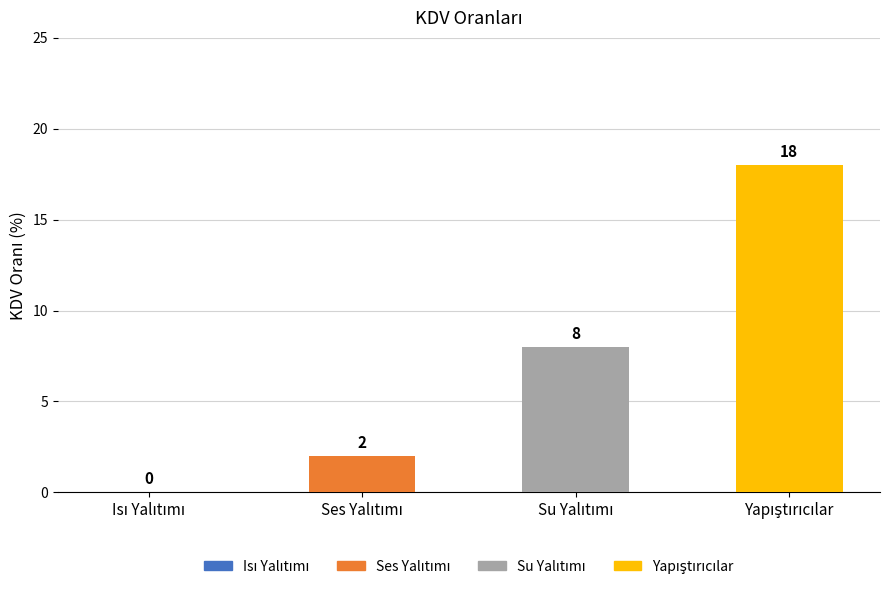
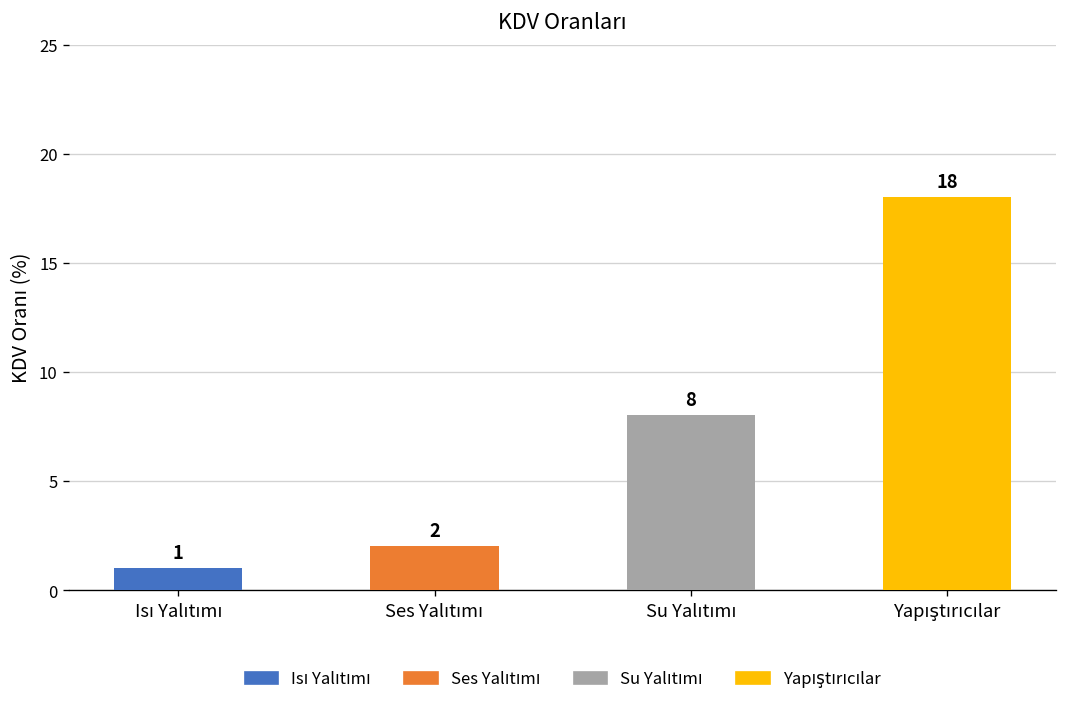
Isı Yalıtımı: 0 -> 1
